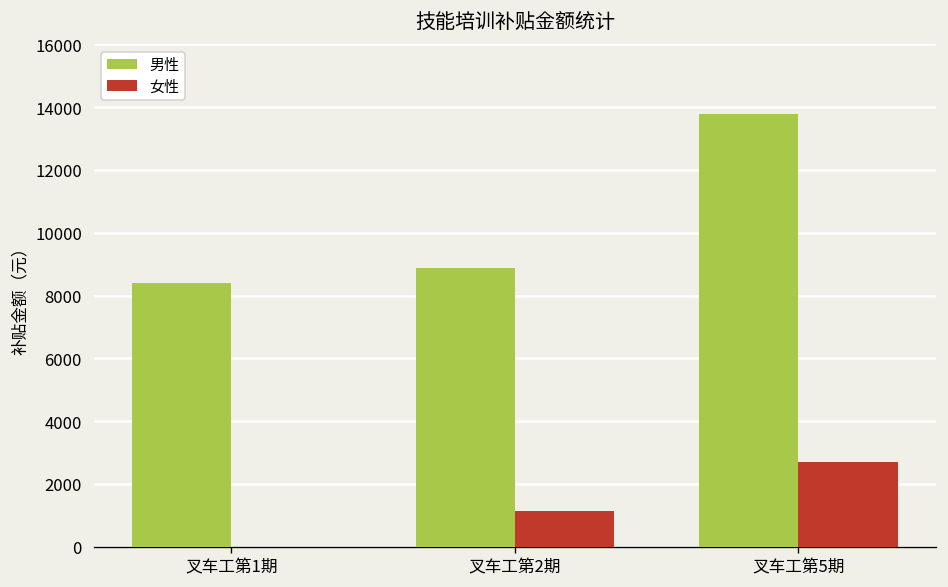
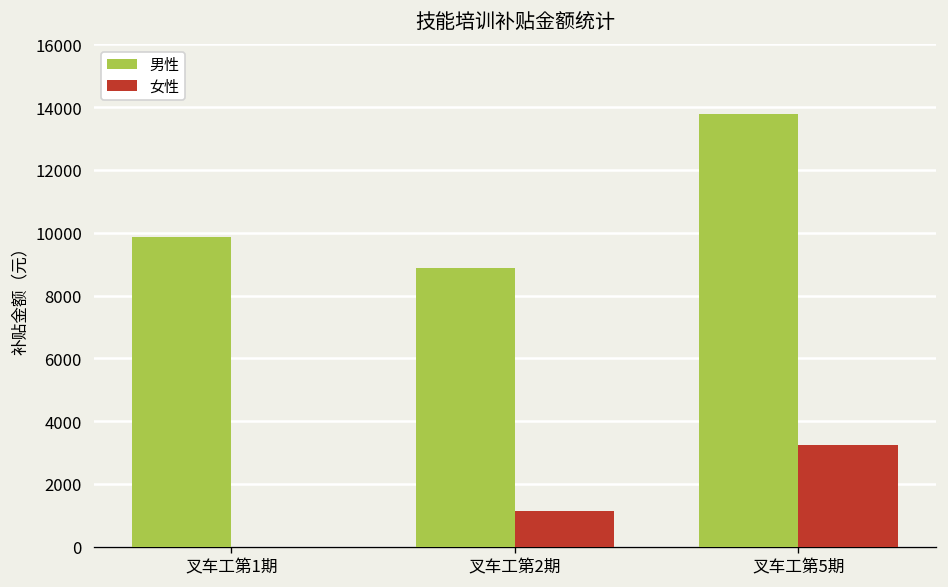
男性, 叉车工第1期: 8400 -> 9900
女性, 叉车工第5期: 2700 -> 3200
